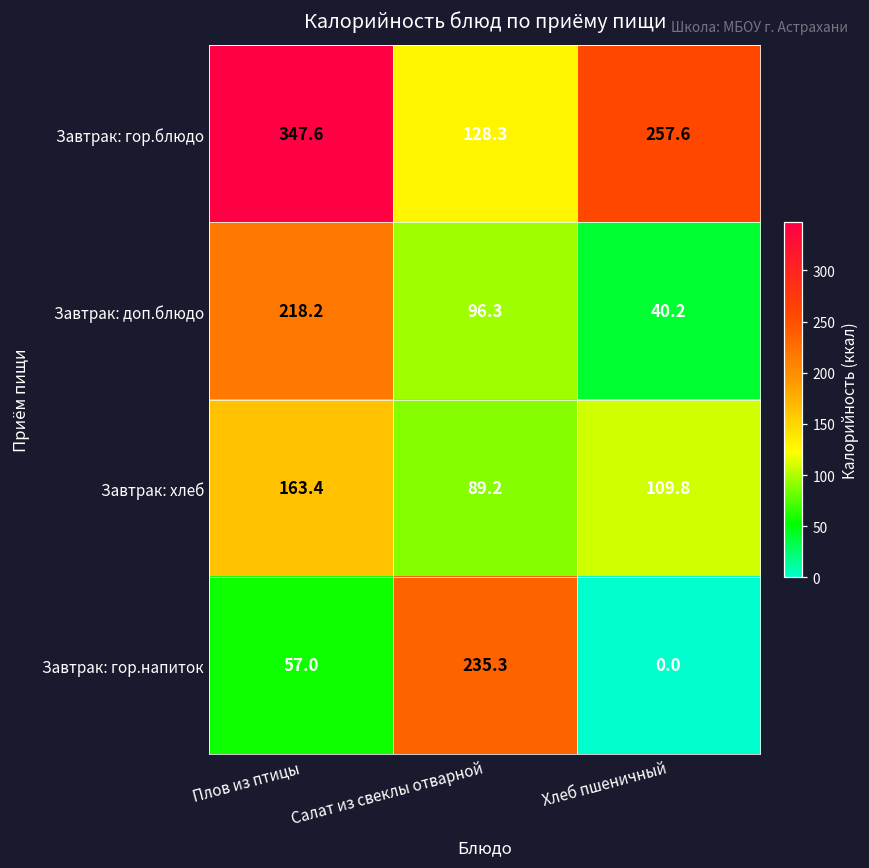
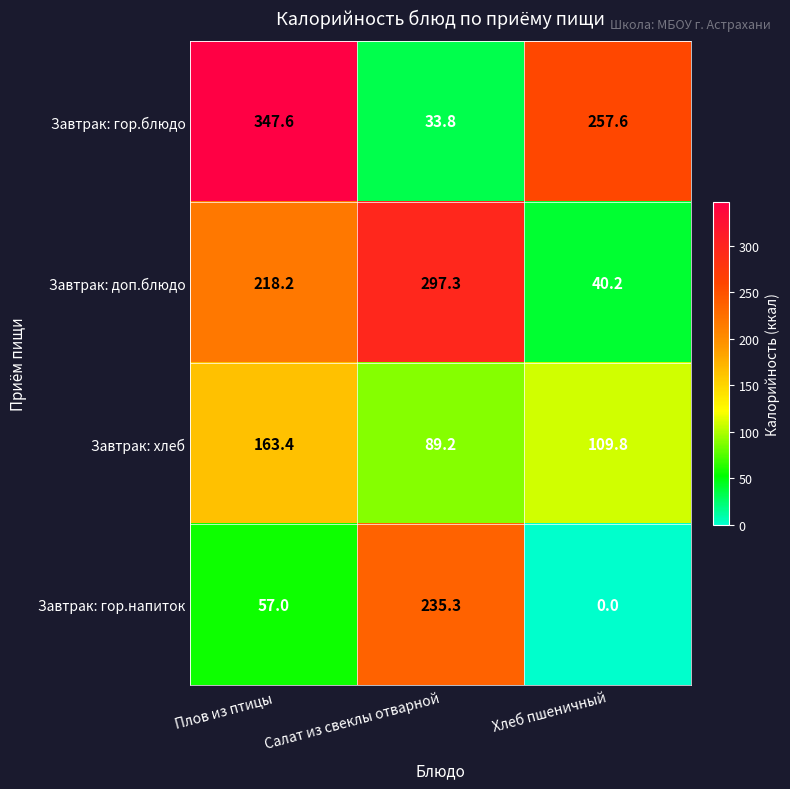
Завтрак: гор.блюдо, Салат из свеклы отварной: 128.3 -> 33.8
Завтрак: доп.блюдо, Салат из свеклы отварной: 96.3 -> 297.3
